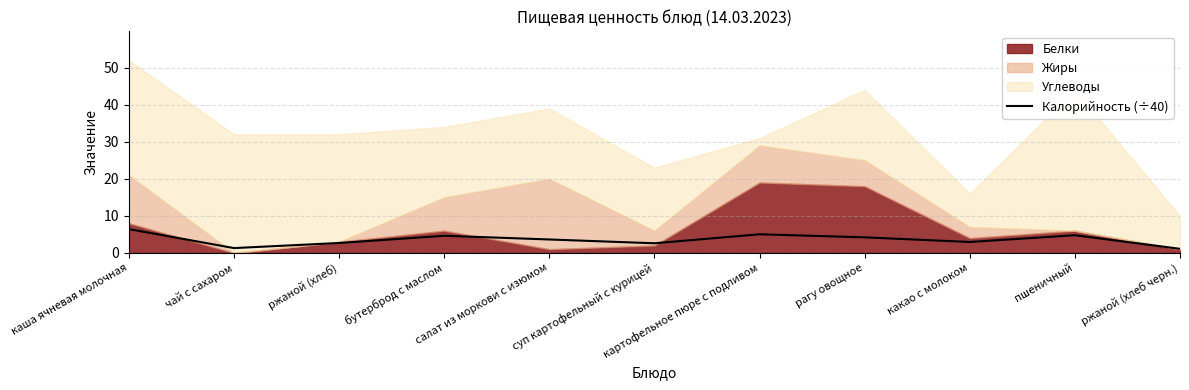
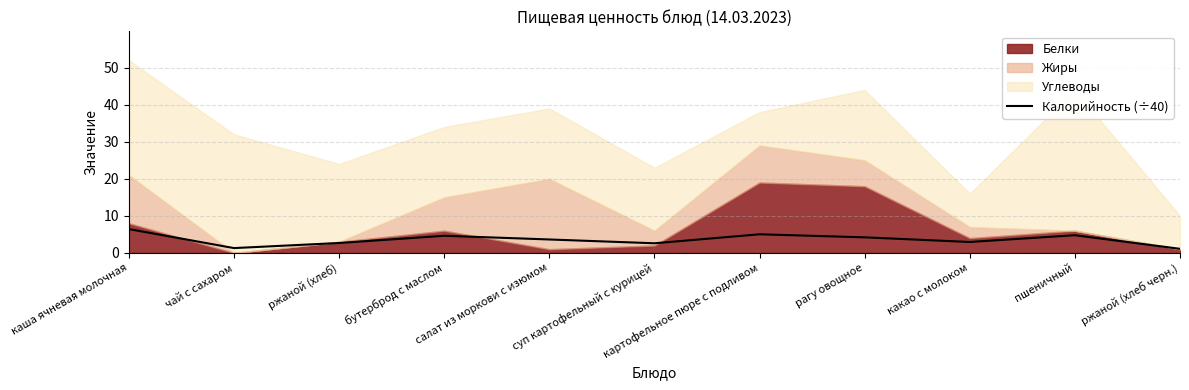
Углеводы, ржаной (хлеб): 29 -> 21
Углеводы, картофельное пюре с подливом: 2 -> 9
